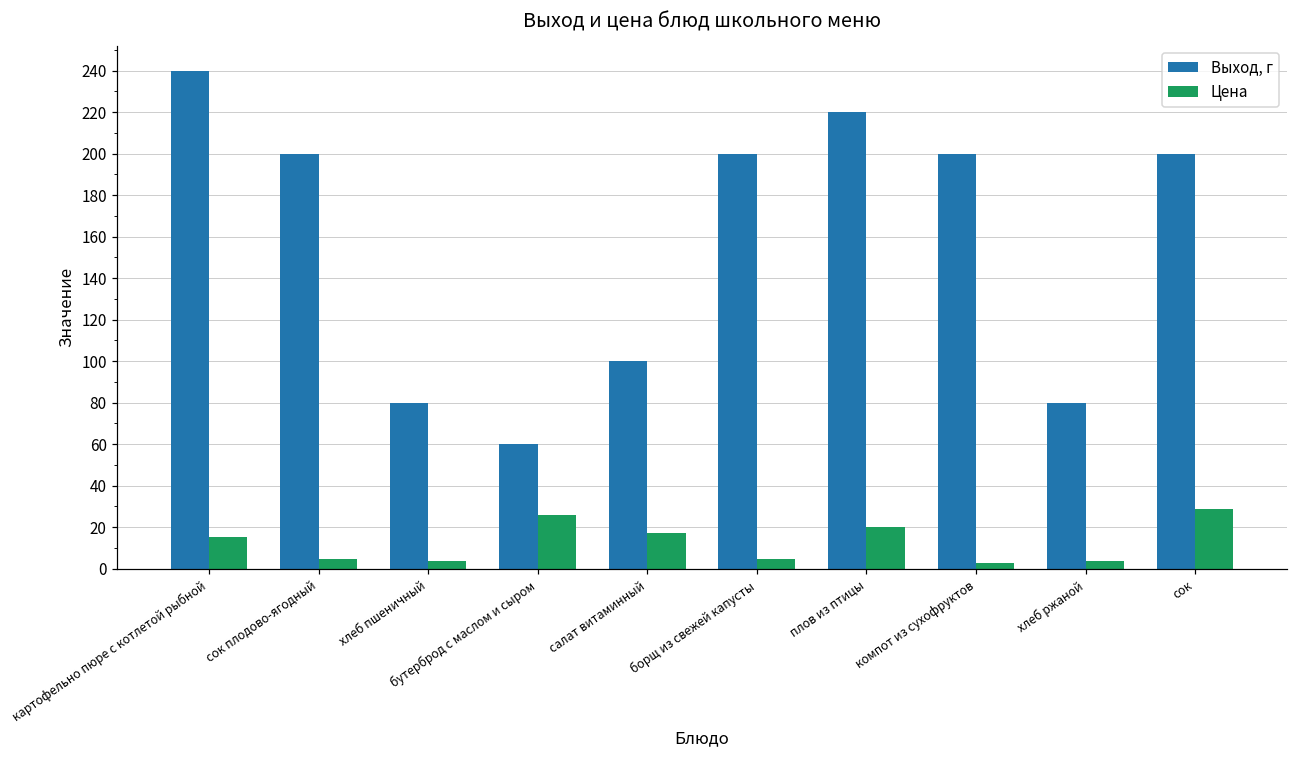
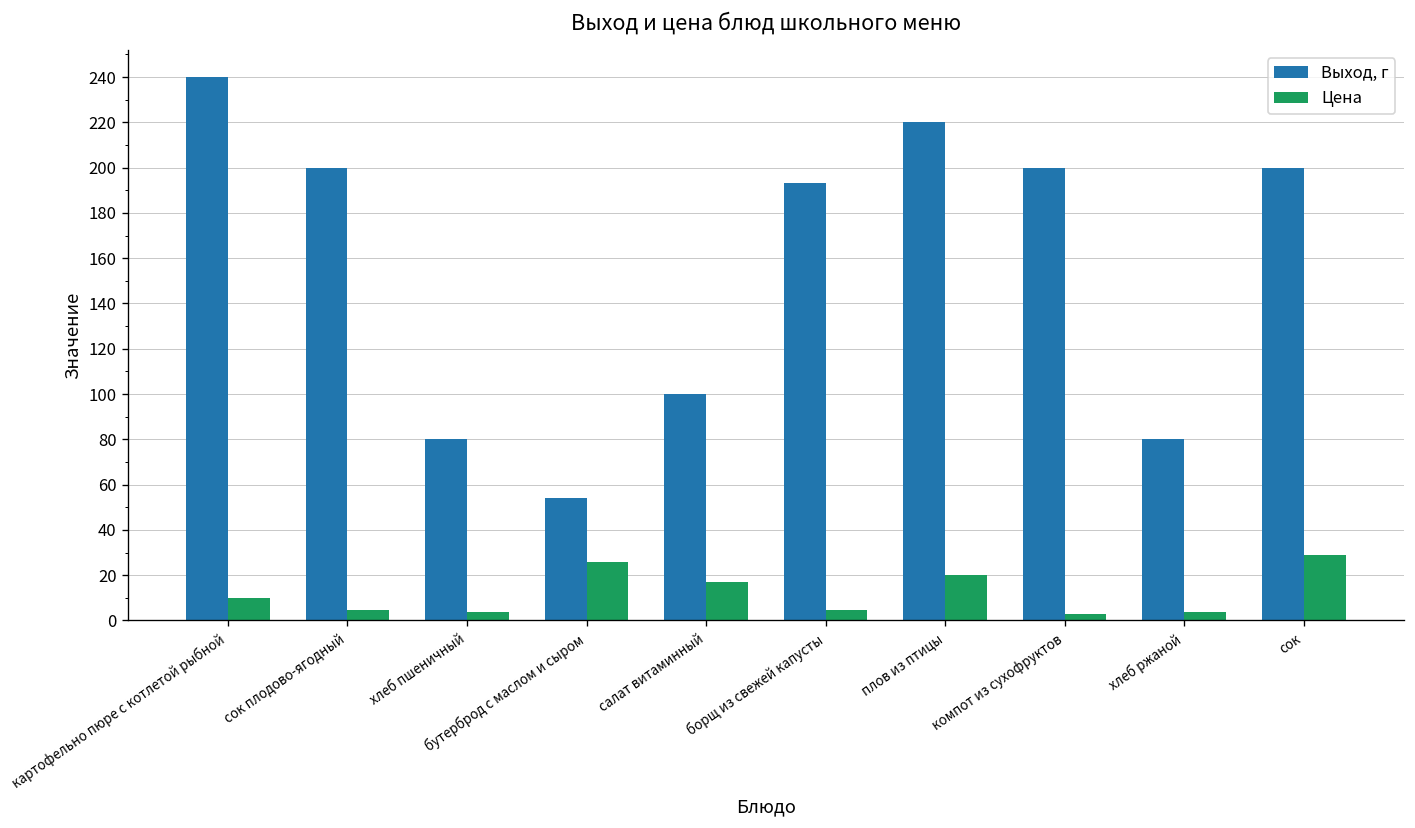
Цена, картофельно пюре с котлетой рыбной: 16 -> 10
Выход, г, бутерброд с маслом и сыром: 60 -> 54
Выход, г, борщ из свежей капусты: 200 -> 193
